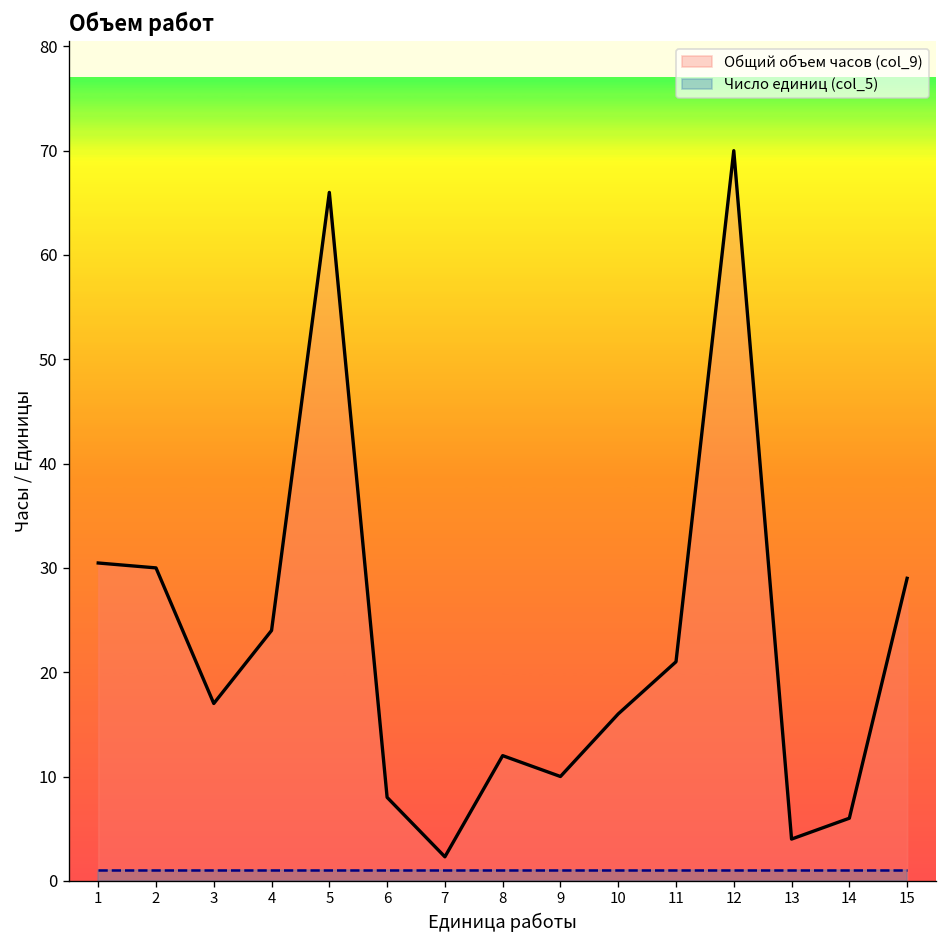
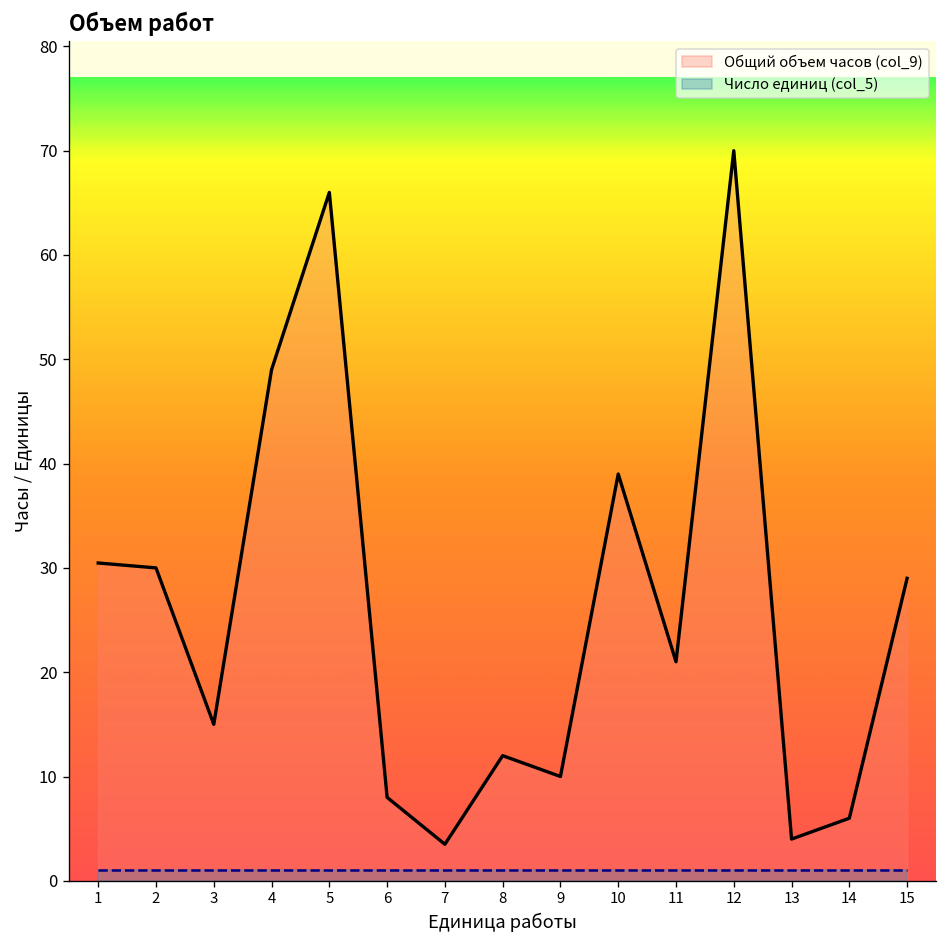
Общий объем часов (col_9), 3: 17 -> 15
Общий объем часов (col_9), 4: 24 -> 49
Общий объем часов (col_9), 7: 2 -> 4
Общий объем часов (col_9), 10: 16 -> 39
